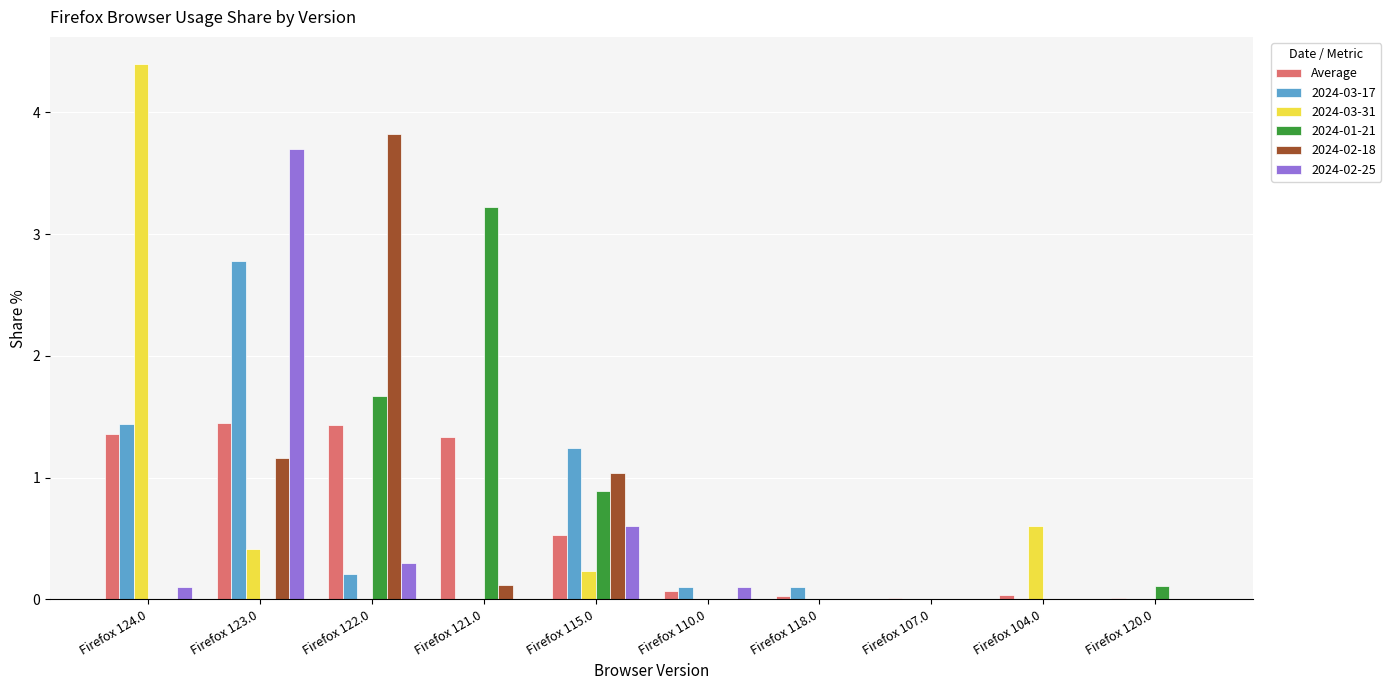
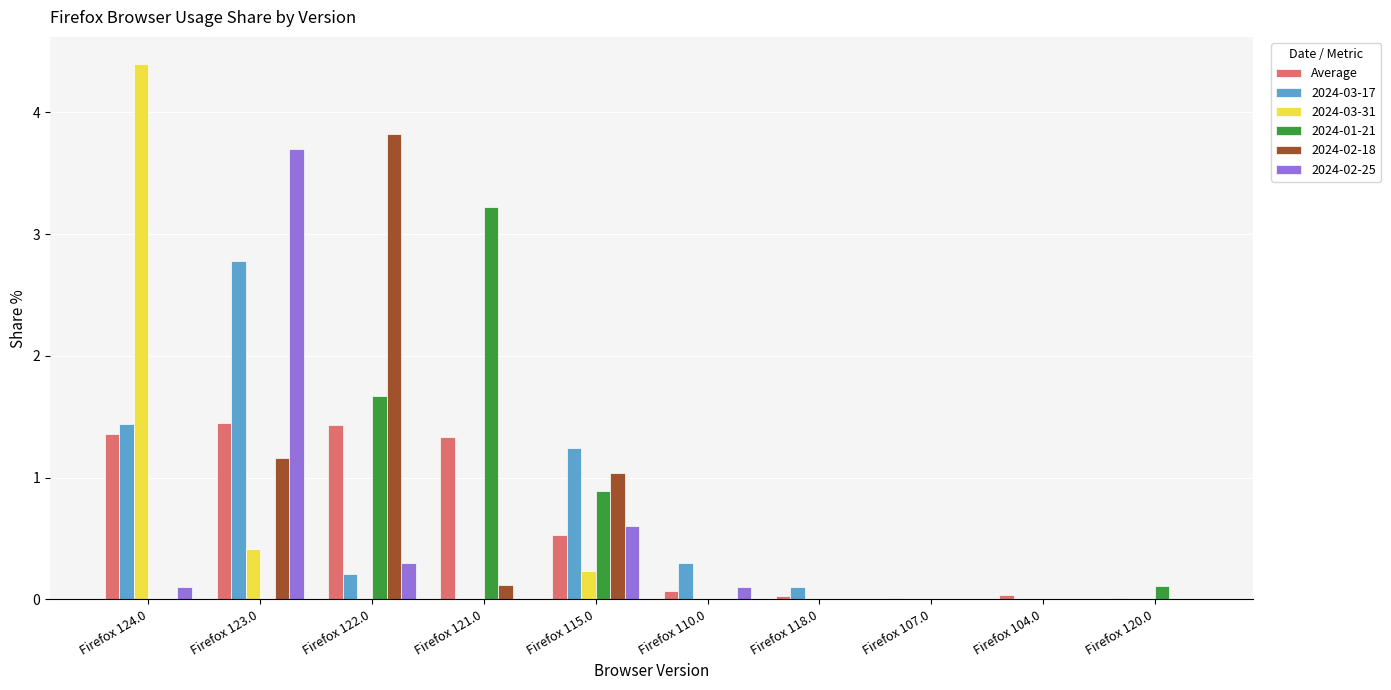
2024-03-17, Firefox 110.0: 0.1 -> 0.3
2024-03-31, Firefox 104.0: 0.6 -> 0.0
